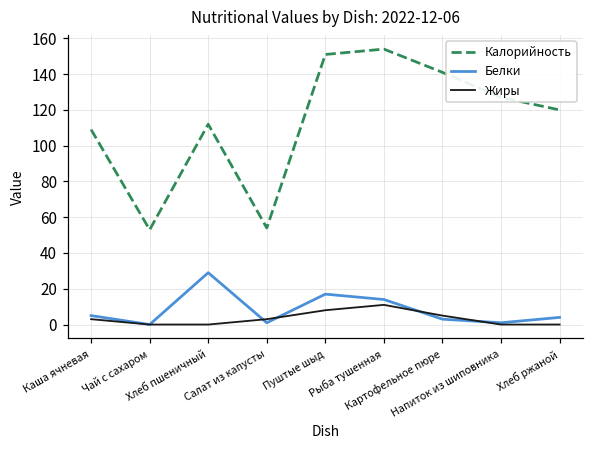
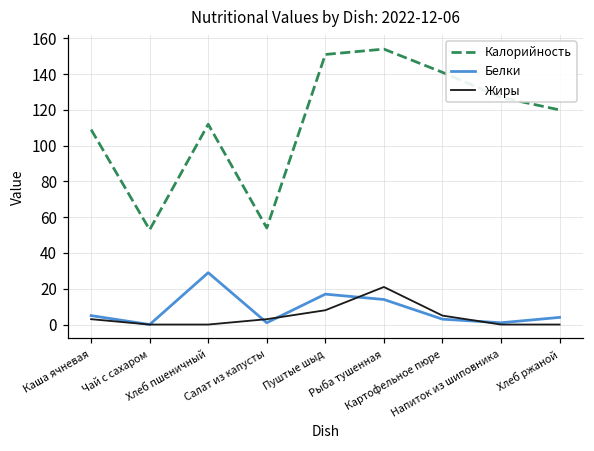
Жиры, Рыба тушенная: 11 -> 21
